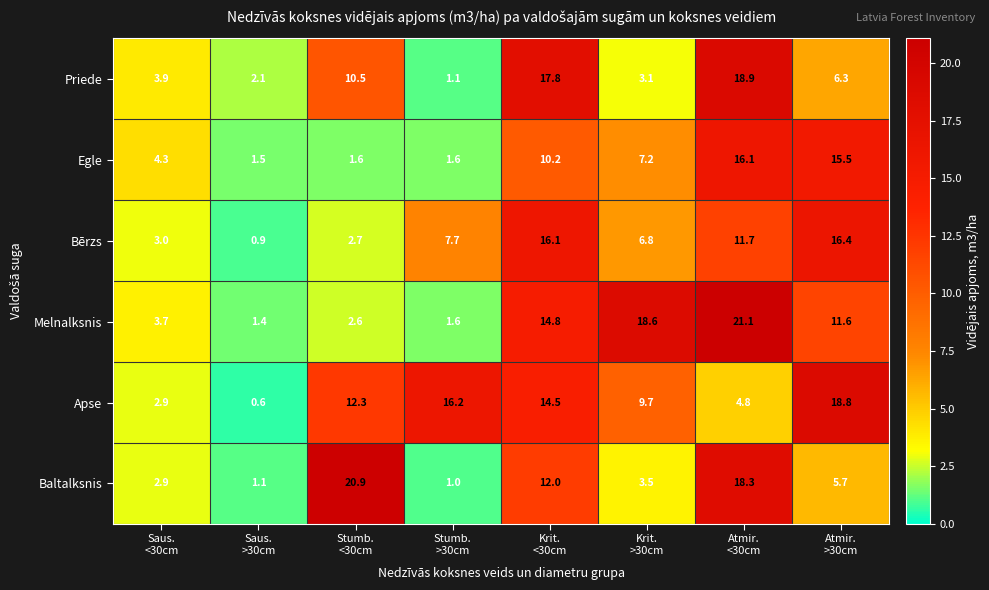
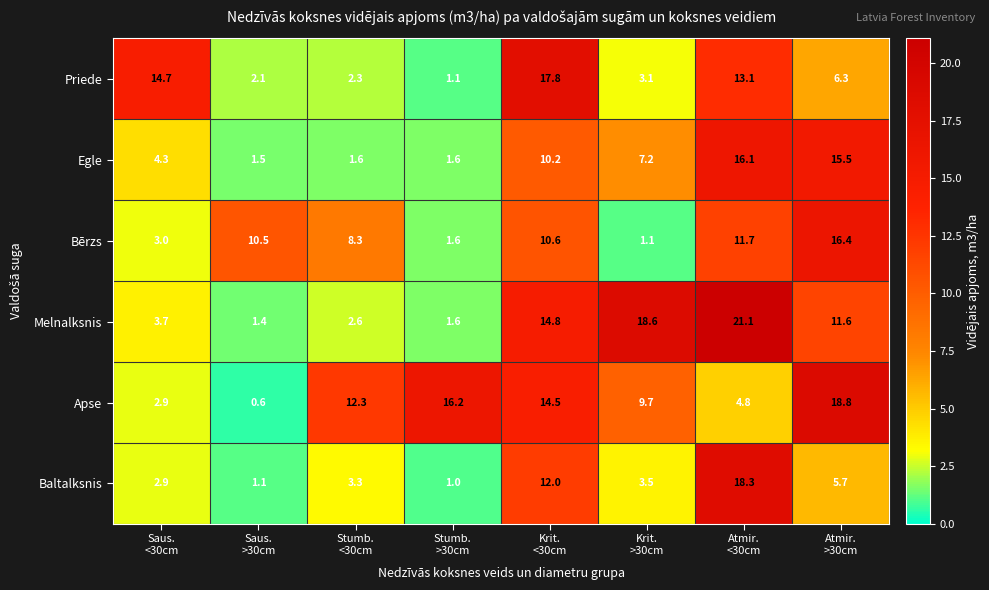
Priede, Saus. <30cm: 3.9 -> 14.7
Priede, Stumb. <30cm: 10.5 -> 2.3
Priede, Atmir. <30cm: 18.9 -> 13.1
Bērzs, Saus. >30cm: 0.9 -> 10.5
Bērzs, Stumb. <30cm: 2.7 -> 8.3
Bērzs, Stumb. >30cm: 7.7 -> 1.6
Bērzs, Krit. <30cm: 16.1 -> 10.6
Bērzs, Krit. >30cm: 6.8 -> 1.1
Baltalksnis, Stumb. <30cm: 20.9 -> 3.3
